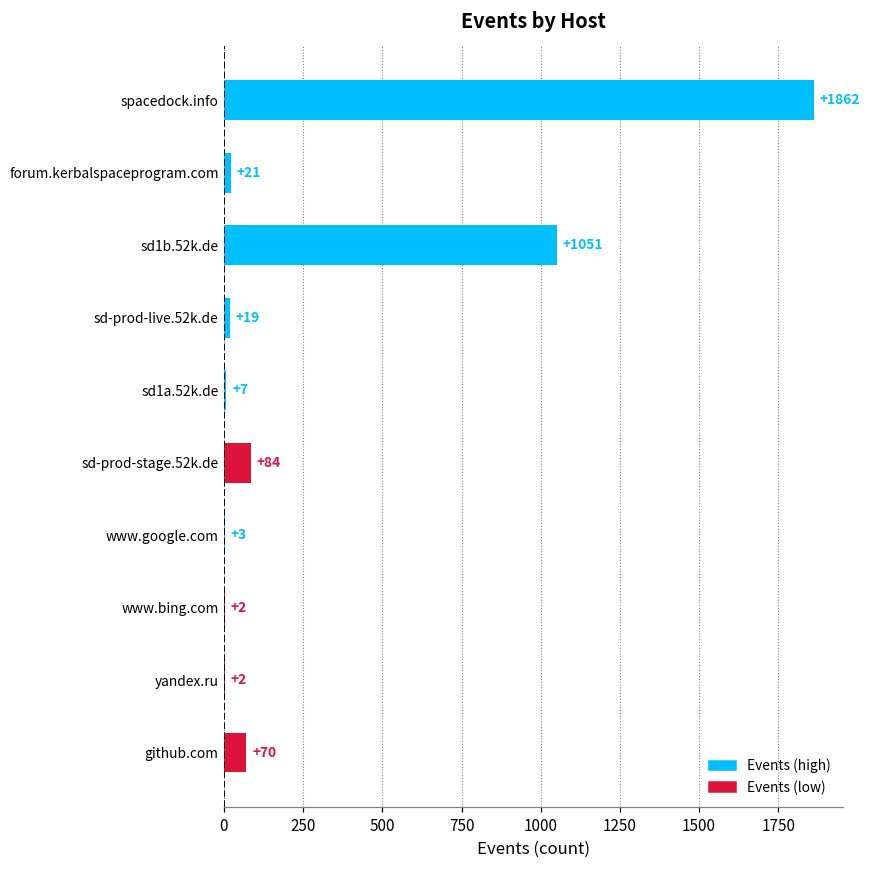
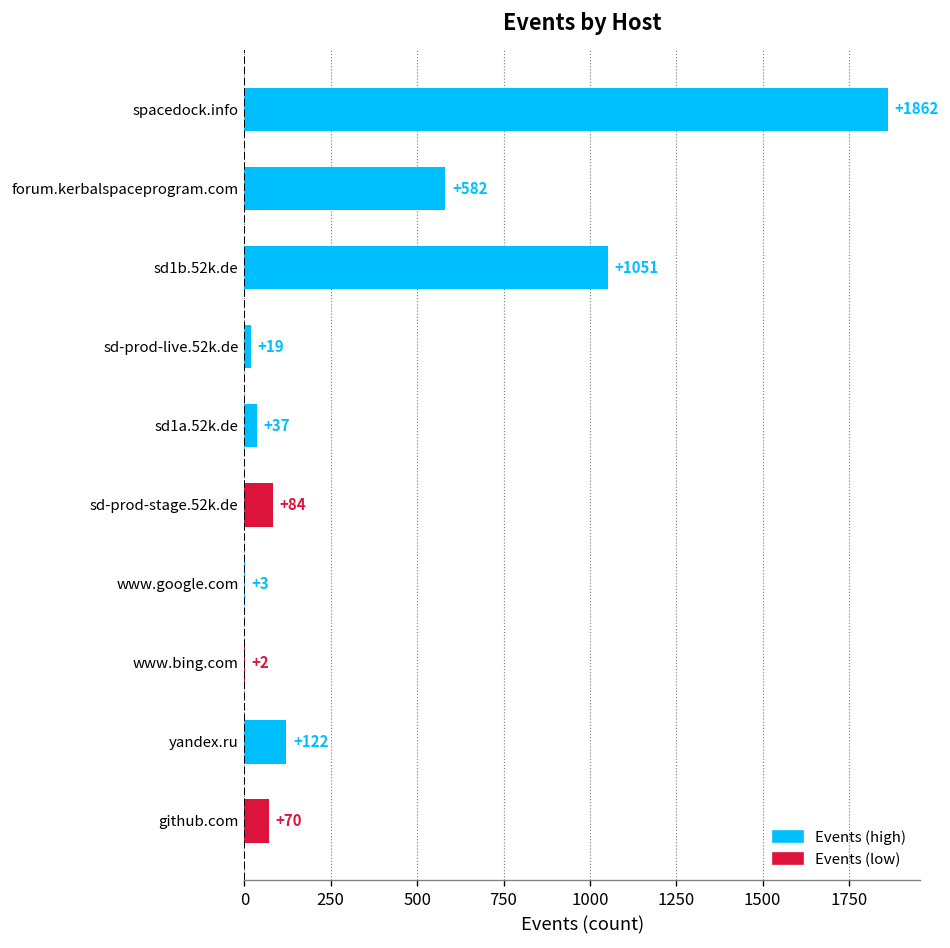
forum.kerbalspaceprogram.com: +21 -> +582
sd1a.52k.de: +7 -> +37
yandex.ru: +2 -> +122
